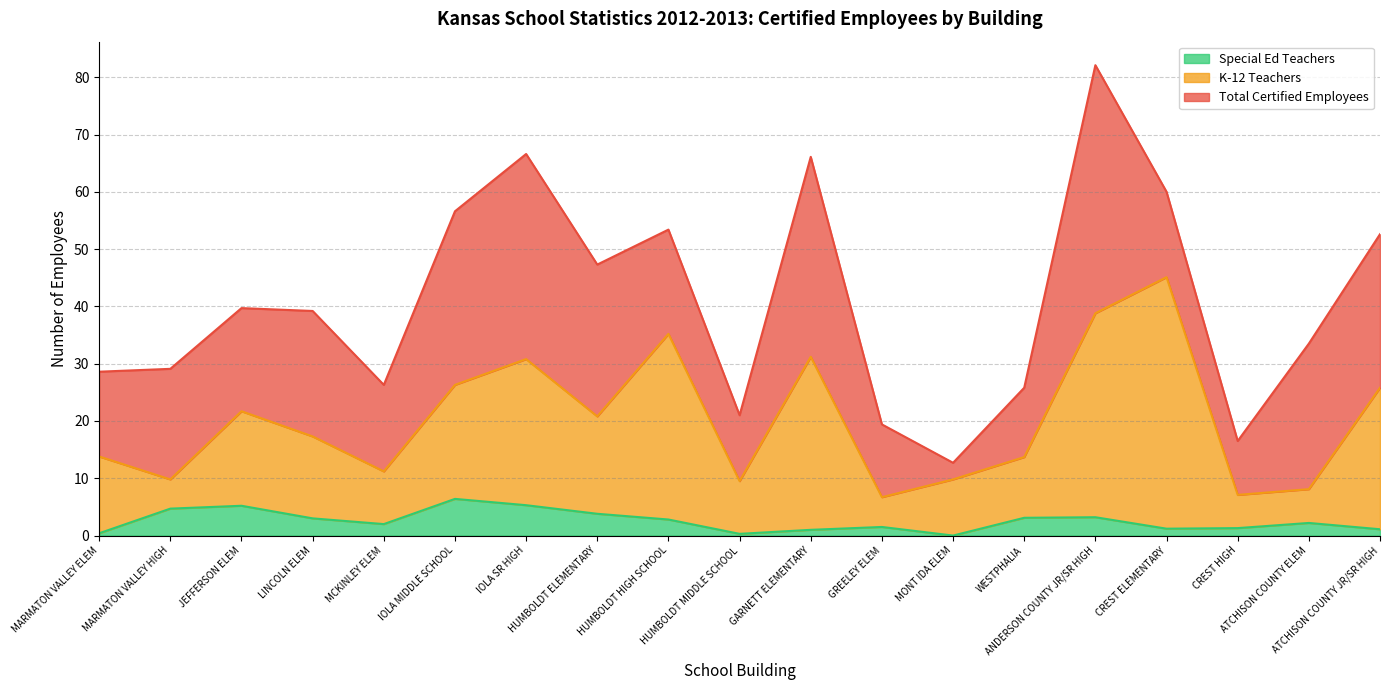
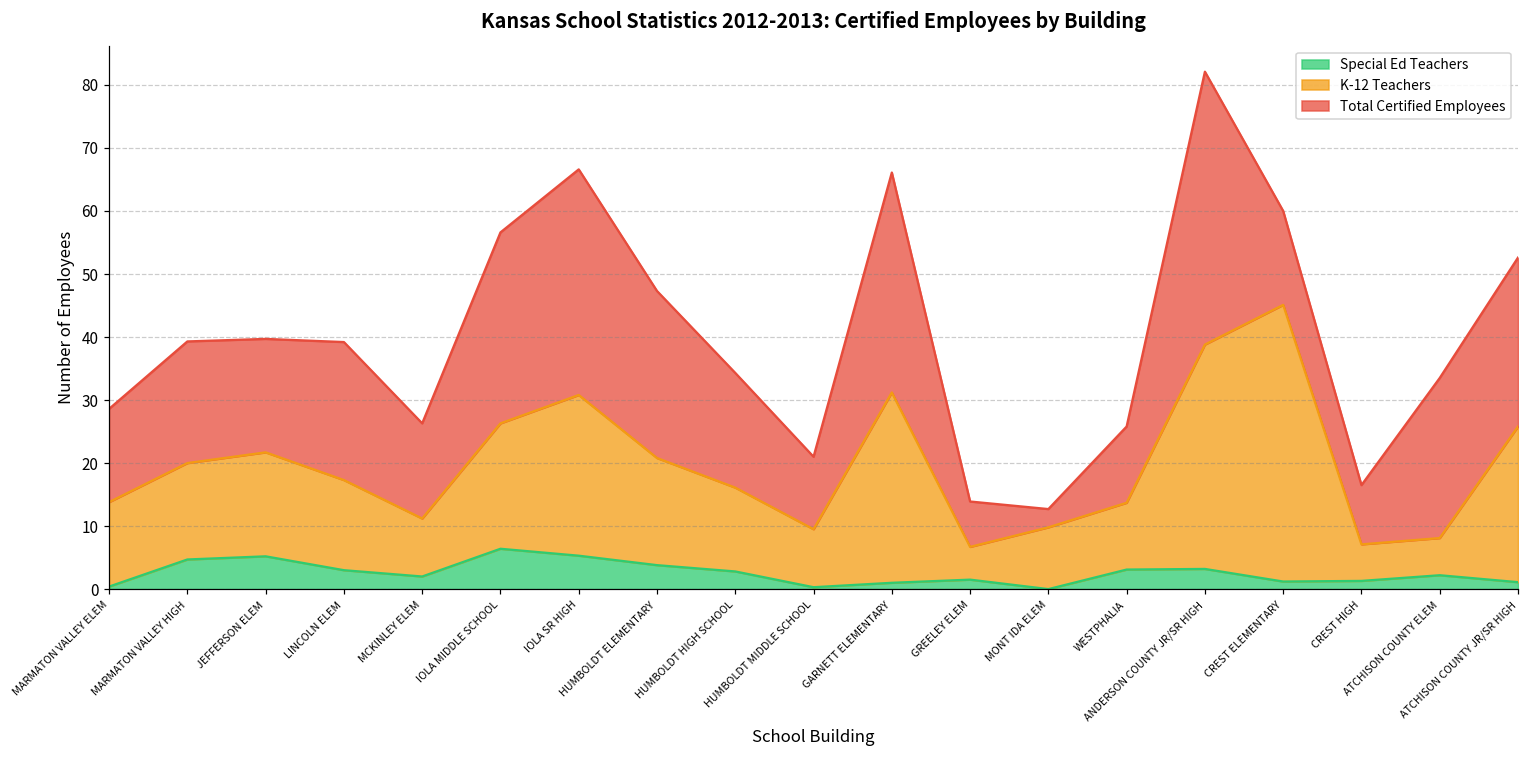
K-12 Teachers, MARMATON VALLEY HIGH: 5 -> 15
K-12 Teachers, HUMBOLDT HIGH SCHOOL: 32 -> 13
Total Certified Employees, GREELEY ELEM: 13 -> 7
